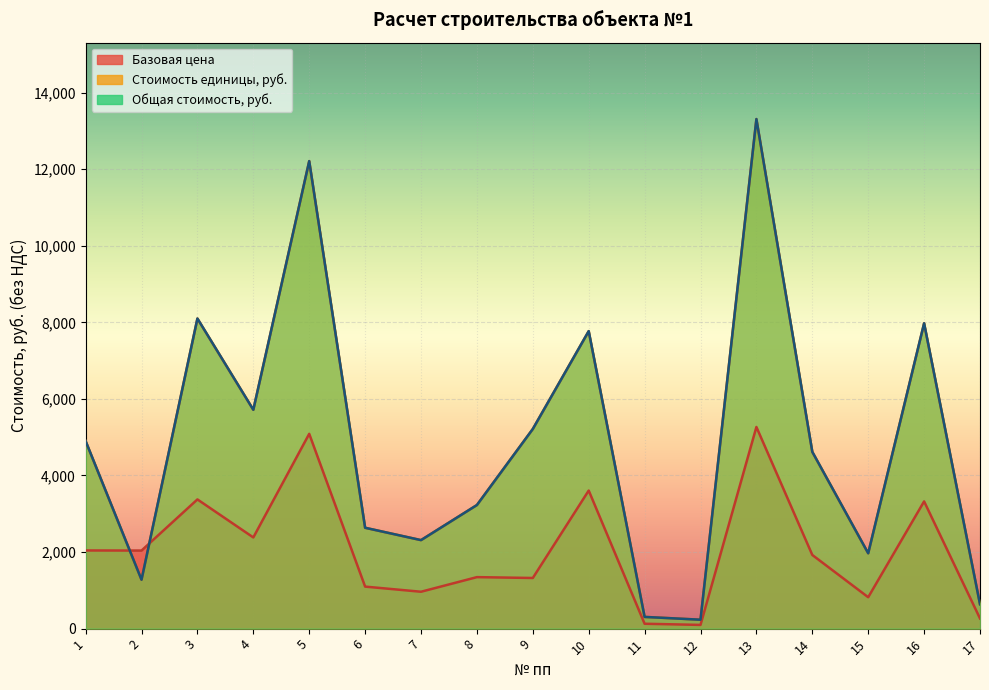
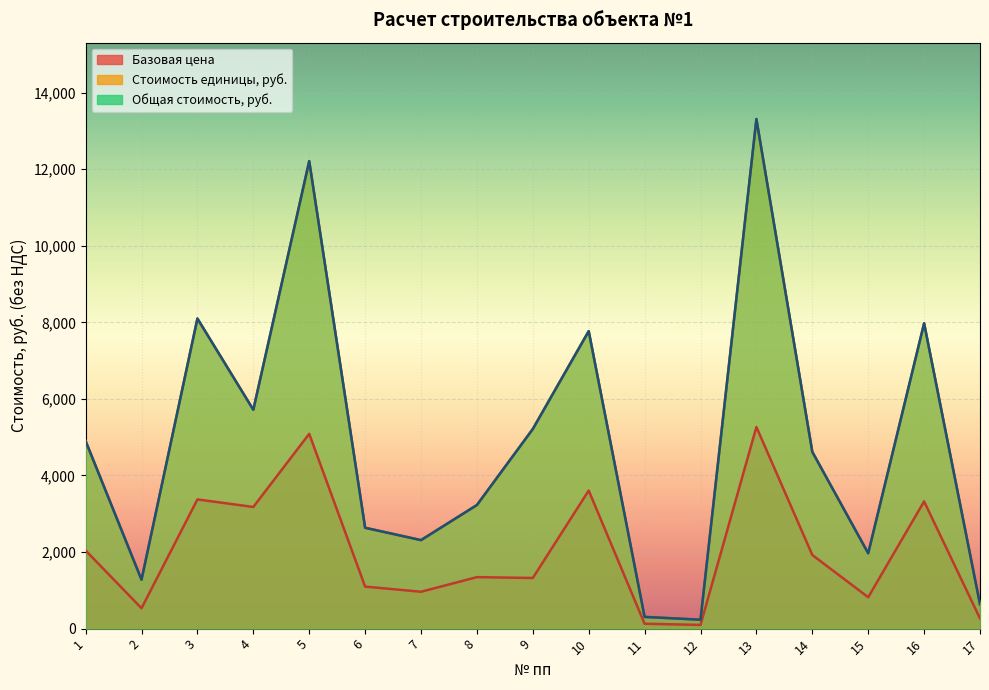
Базовая цена, 2: 2,000 -> 500
Базовая цена, 4: 2,400 -> 3,200
